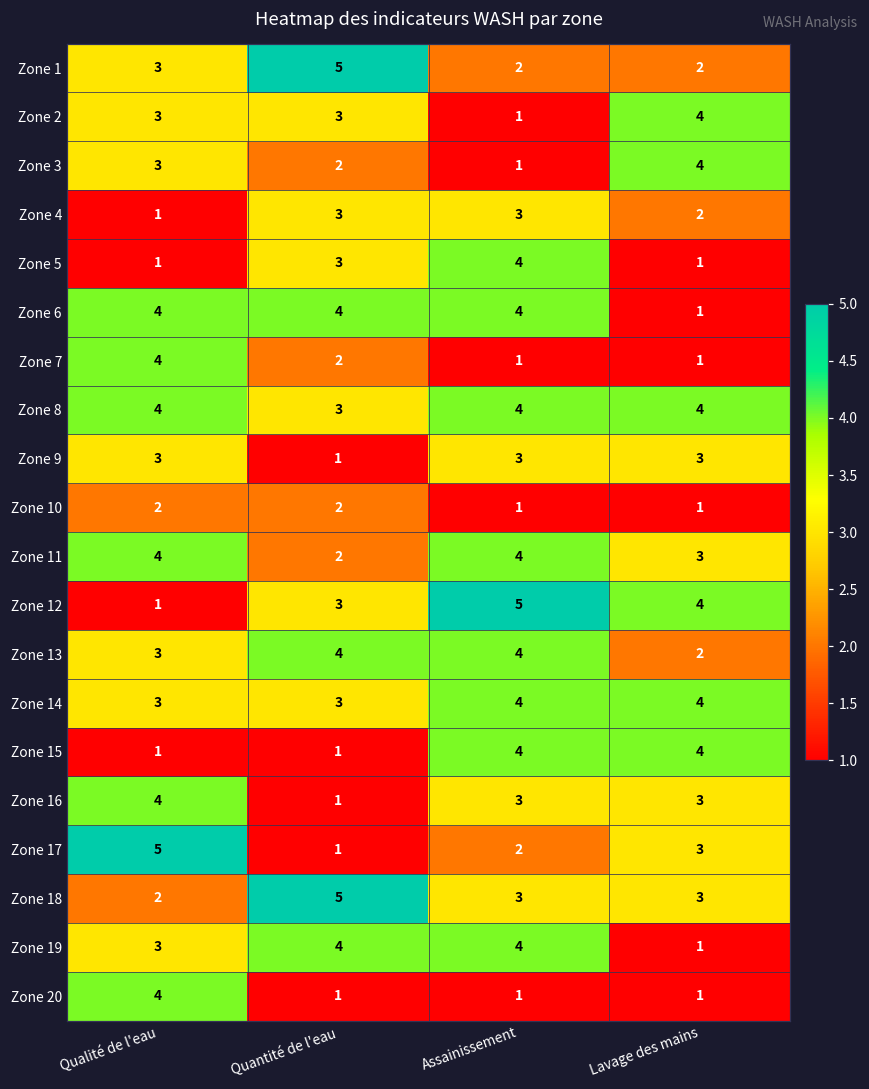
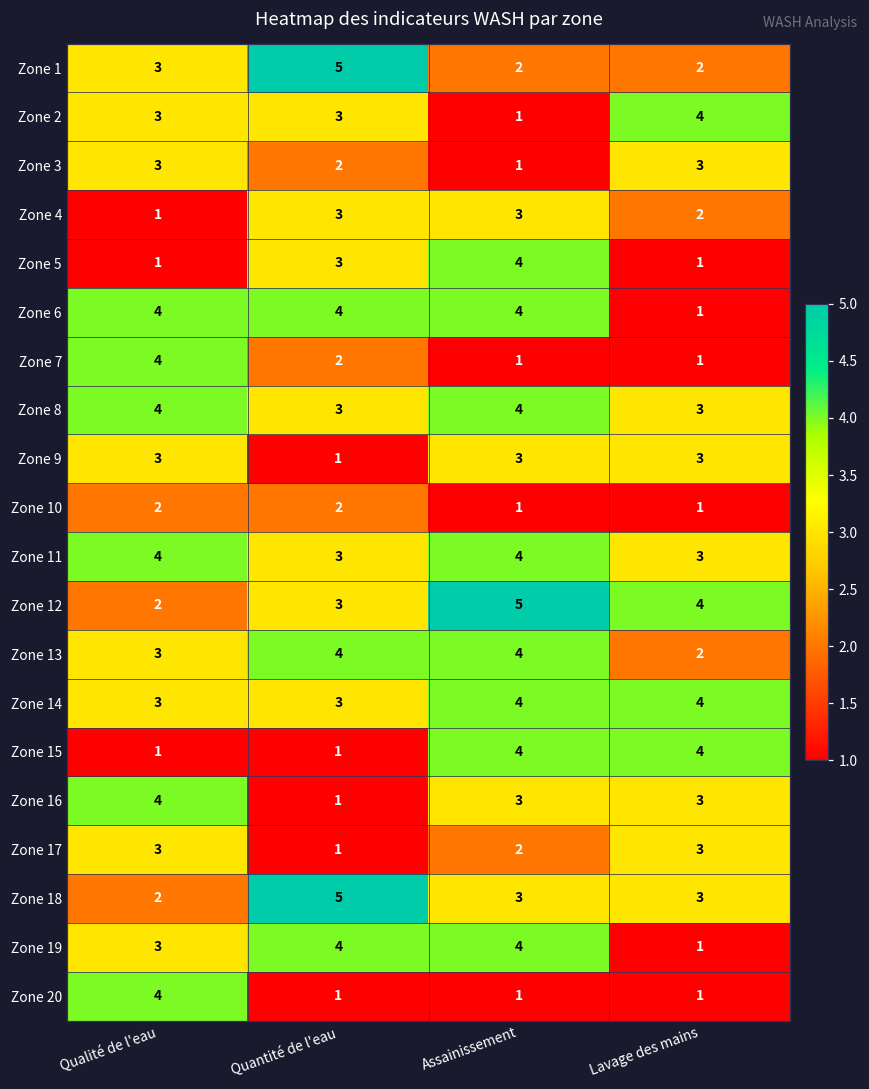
Zone 3, Lavage des mains: 4 -> 3
Zone 8, Lavage des mains: 4 -> 3
Zone 11, Quantité de l'eau: 2 -> 3
Zone 12, Qualité de l'eau: 1 -> 2
Zone 17, Qualité de l'eau: 5 -> 3
